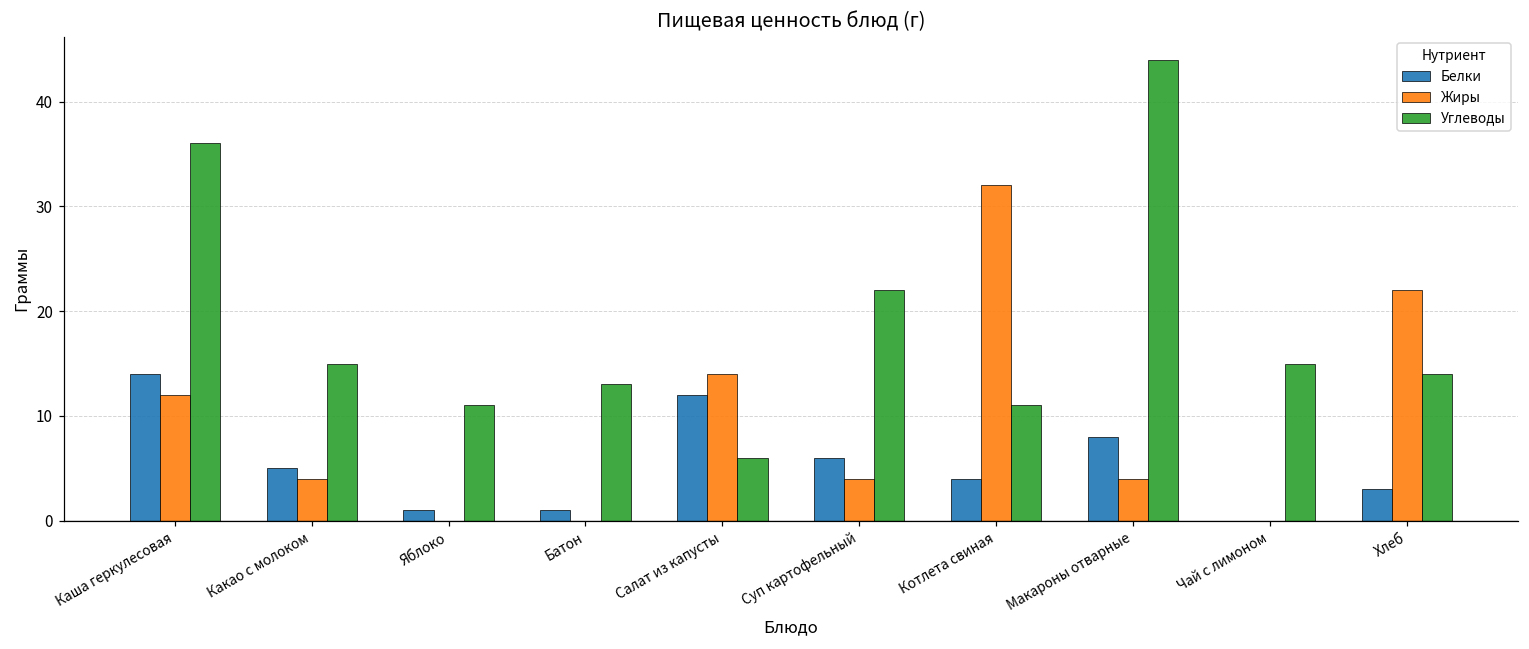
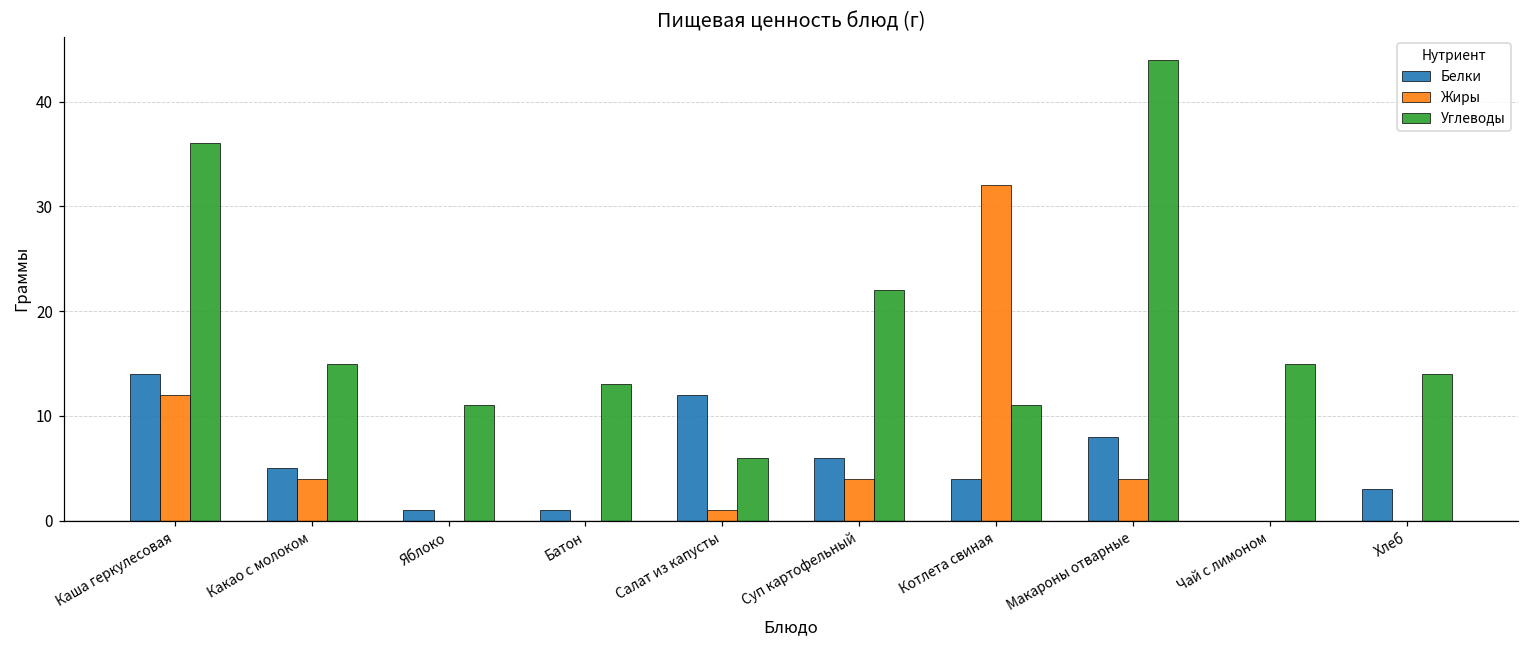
Жиры, Салат из капусты: 14 -> 1
Жиры, Хлеб: 22 -> 0
